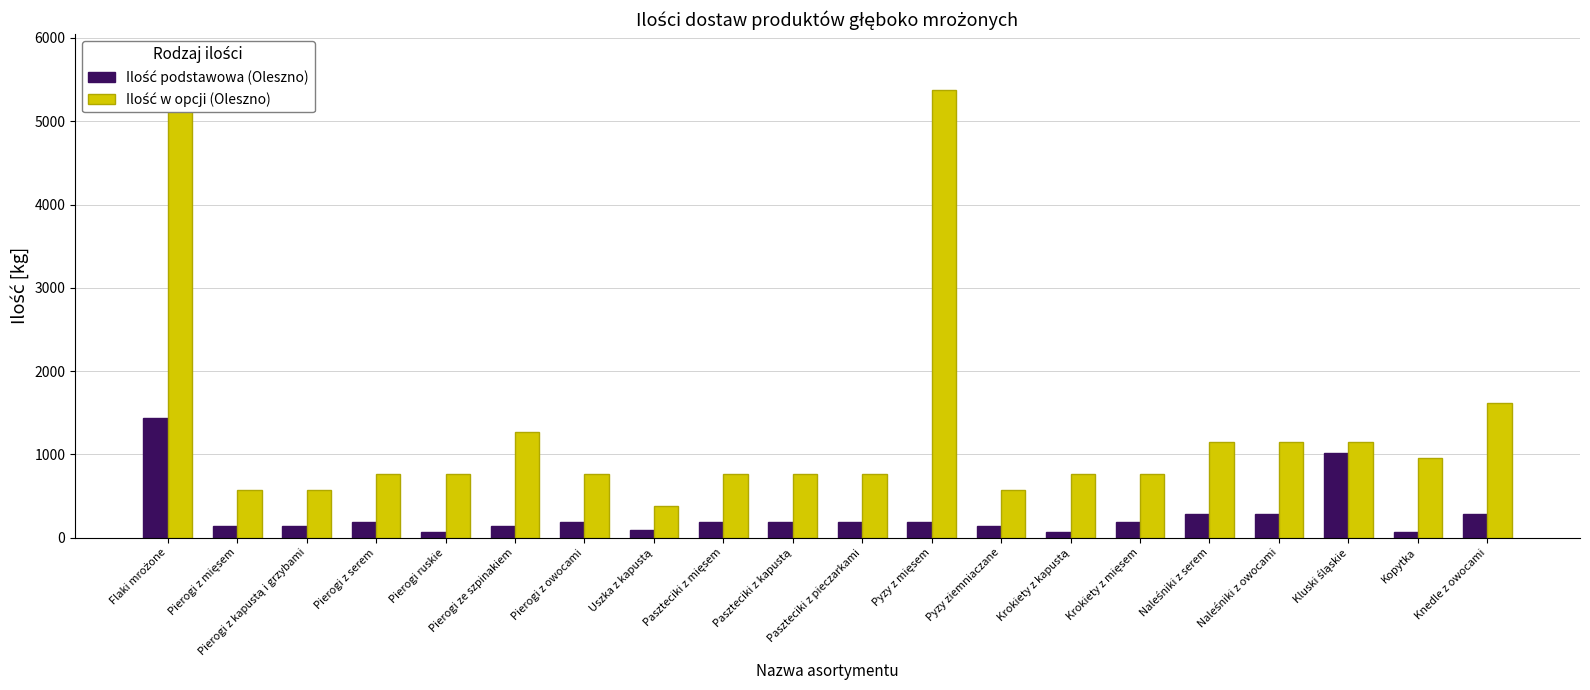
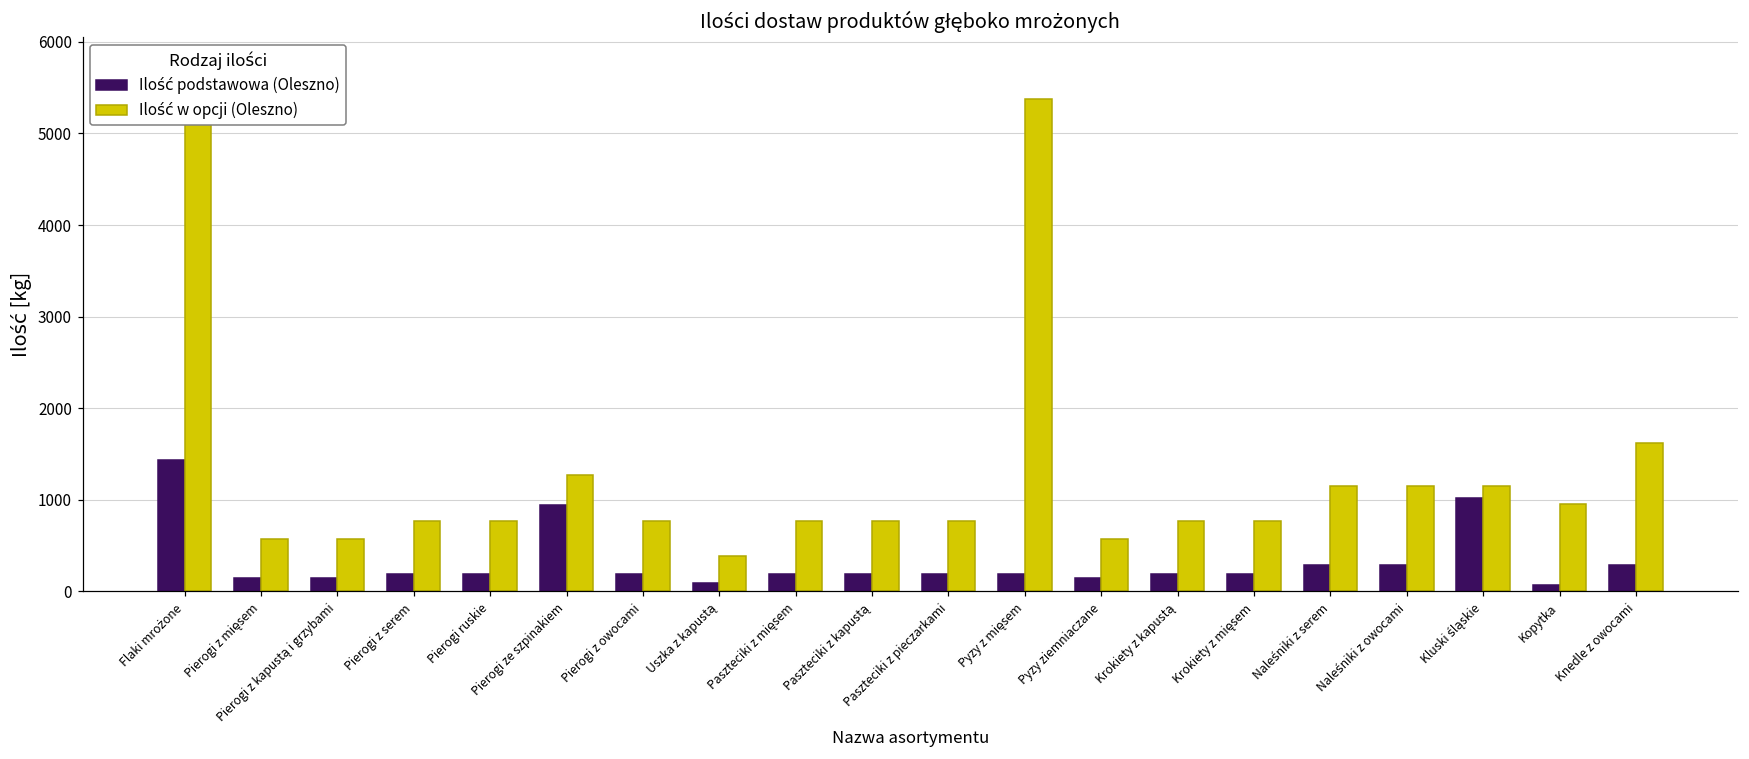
Ilość podstawowa (Oleszno), Pierogi ruskie: 100 -> 200
Ilość podstawowa (Oleszno), Pierogi ze szpinakiem: 100 -> 900
Ilość podstawowa (Oleszno), Krokiety z kapustą: 100 -> 200
